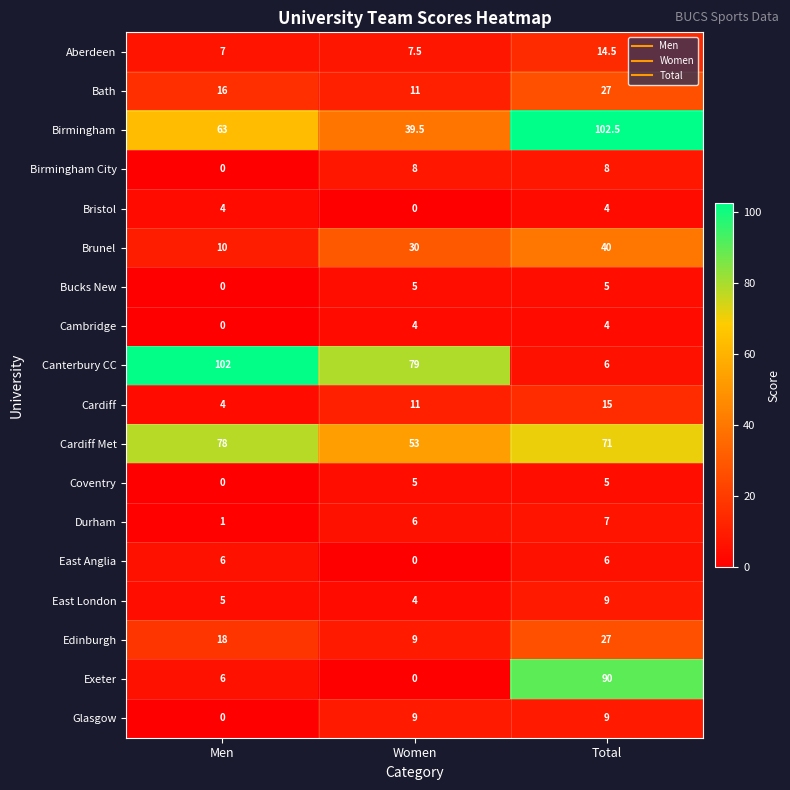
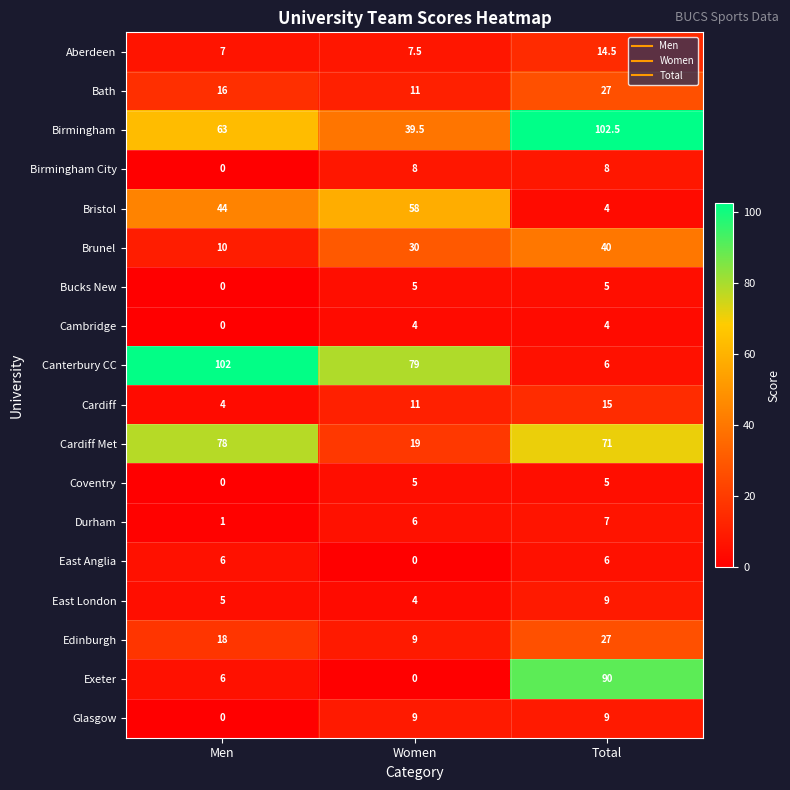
Bristol, Men: 4 -> 44
Bristol, Women: 0 -> 58
Cardiff Met, Women: 53 -> 19
